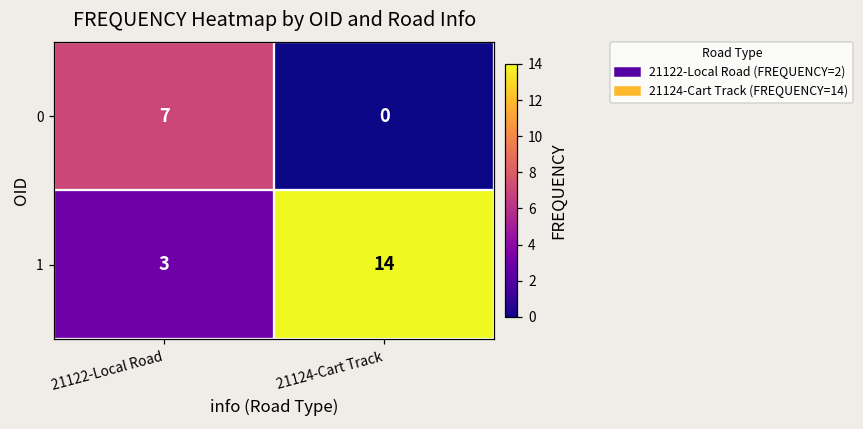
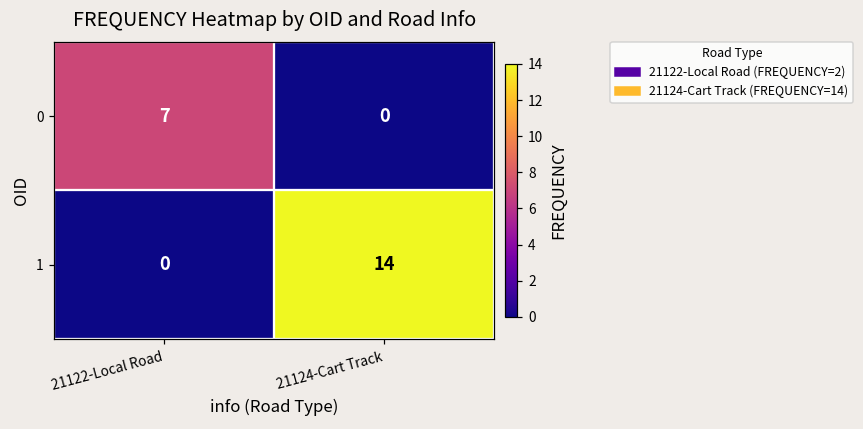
1, 21122-Local Road: 3 -> 0
